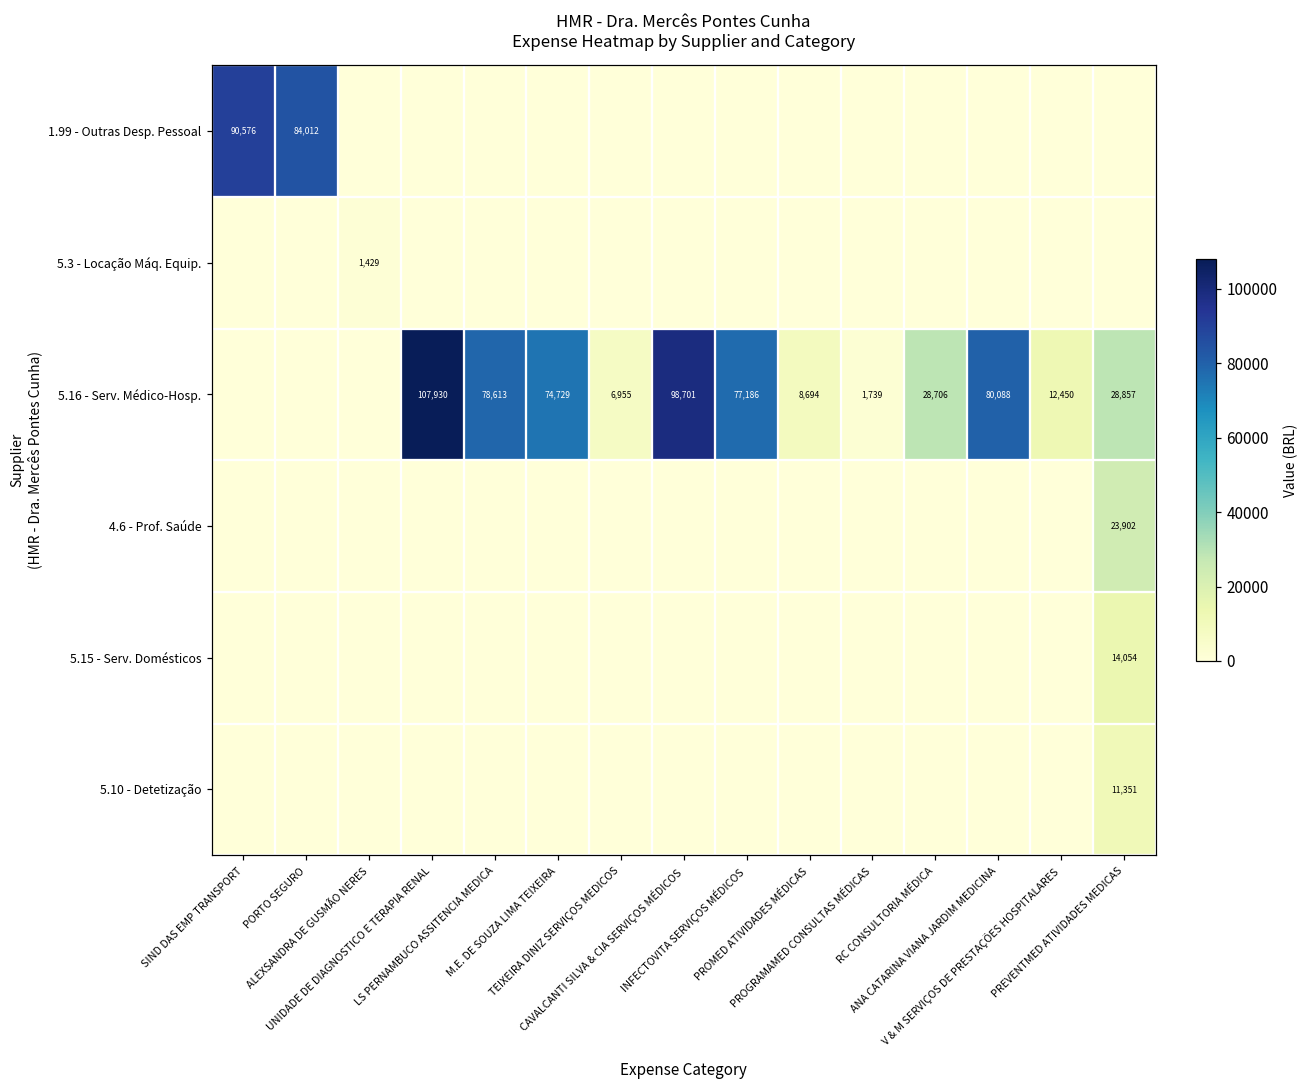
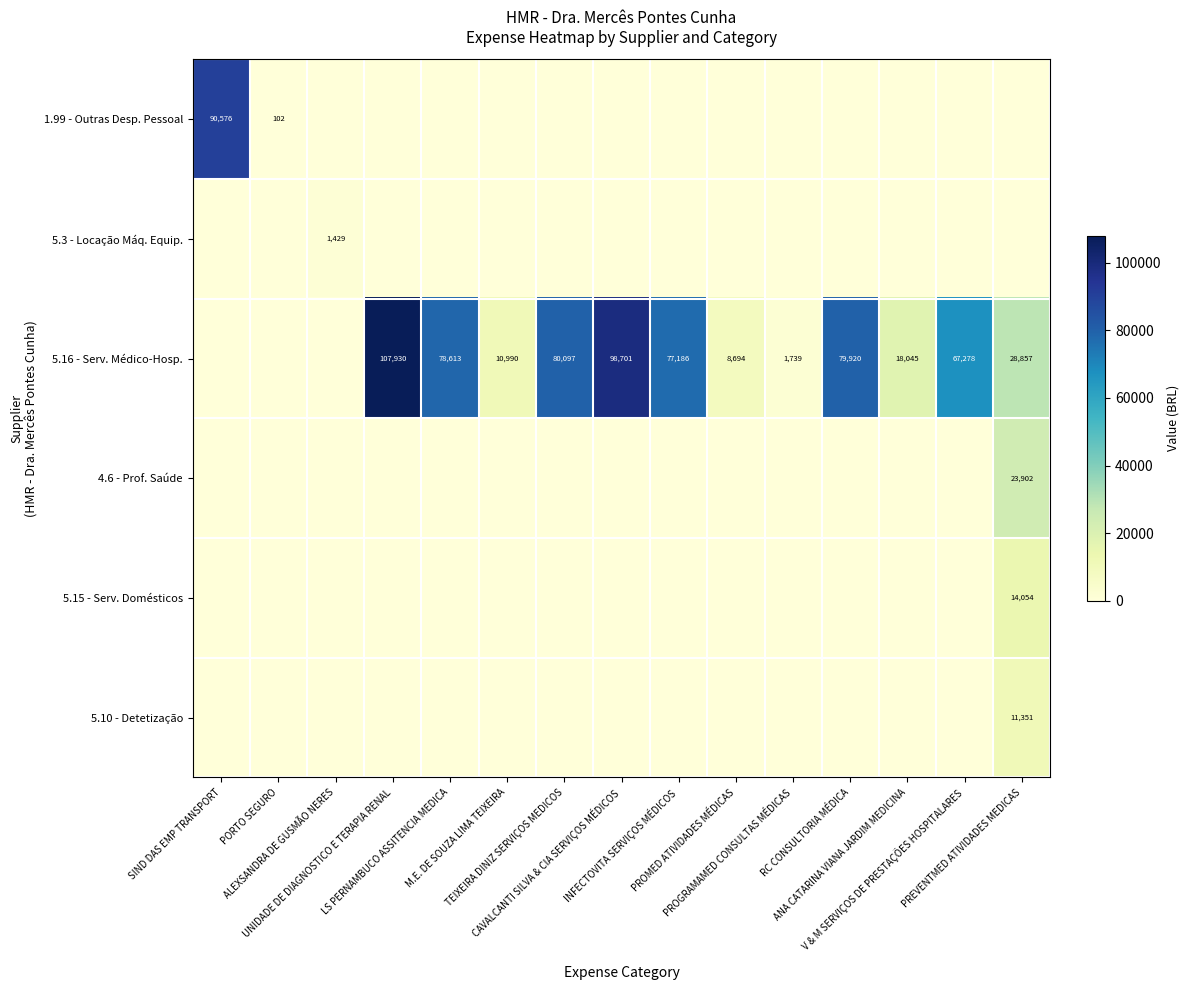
1.99 - Outras Desp. Pessoal, PORTO SEGURO: 84,012 -> 102
5.16 - Serv. Médico-Hosp., M.E. DE SOUZA LIMA TEIXEIRA: 74,729 -> 10,990
5.16 - Serv. Médico-Hosp., TEIXEIRA DINIZ SERVIÇOS MEDICOS: 6,955 -> 80,097
5.16 - Serv. Médico-Hosp., RC CONSULTORIA MÉDICA: 28,706 -> 79,920
5.16 - Serv. Médico-Hosp., ANA CATARINA VIANA JARDIM MEDICINA: 80,088 -> 18,045
5.16 - Serv. Médico-Hosp., V & M SERVIÇOS DE PRESTAÇÕES HOSPITALARES: 12,450 -> 67,278
